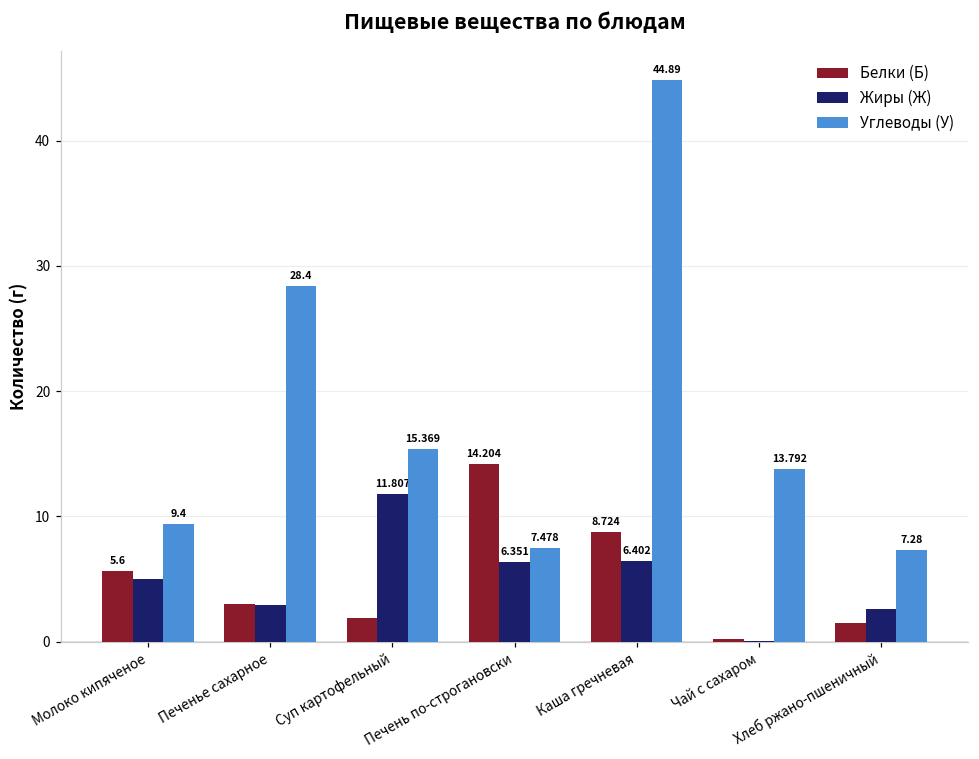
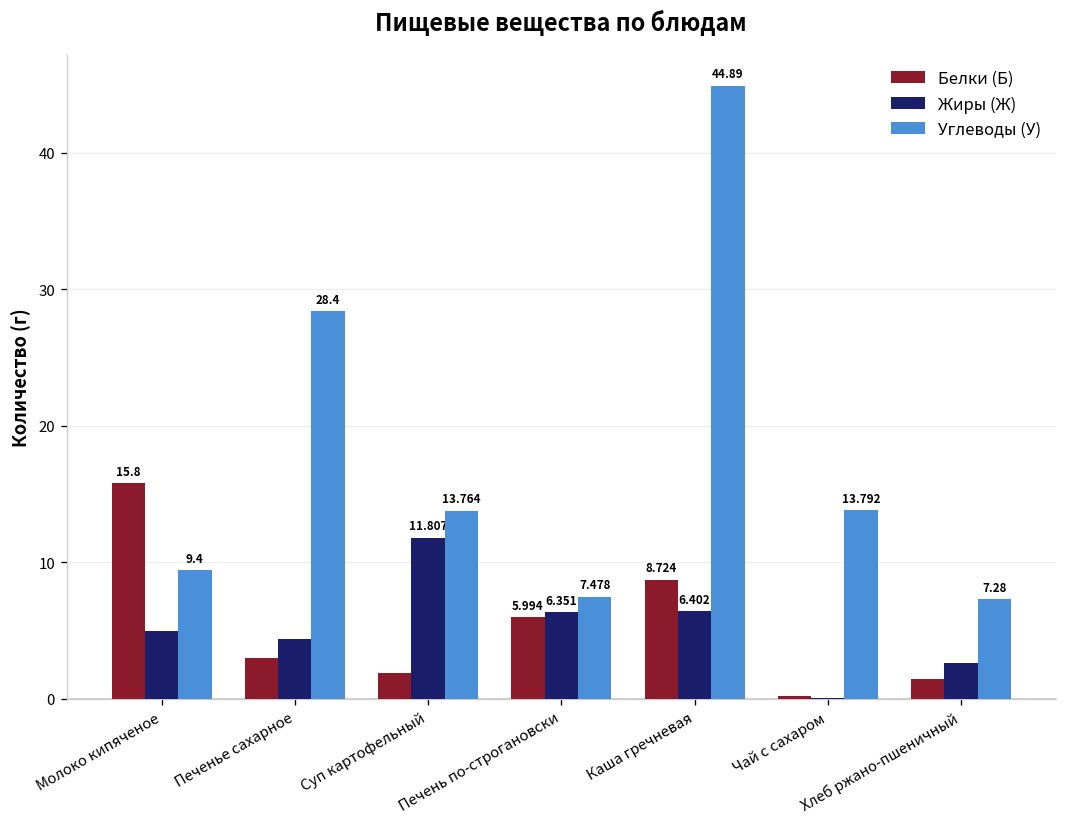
Белки (Б), Молоко кипяченое: 5.6 -> 15.8
Жиры (Ж), Печенье сахарное: 2.9 -> 4.4
Углеводы (У), Суп картофельный: 15.369 -> 13.764
Белки (Б), Печень по-строгановски: 14.204 -> 5.994
